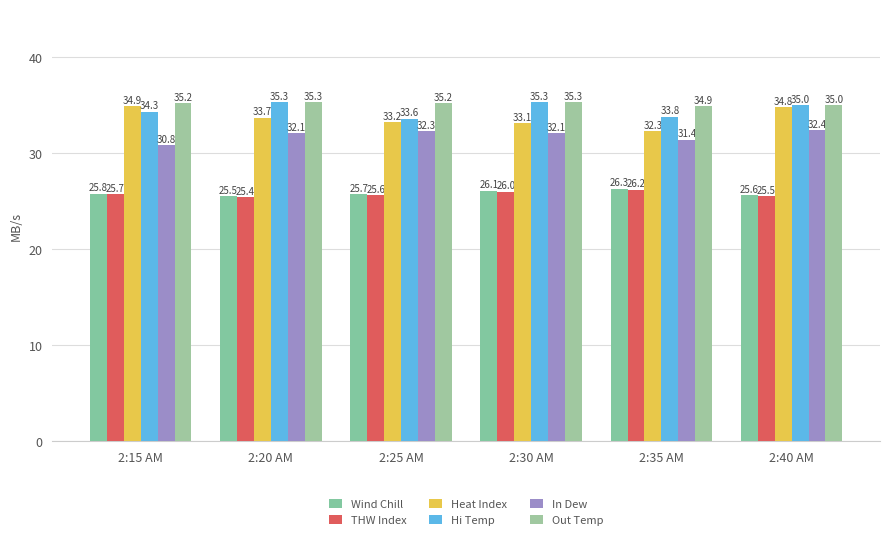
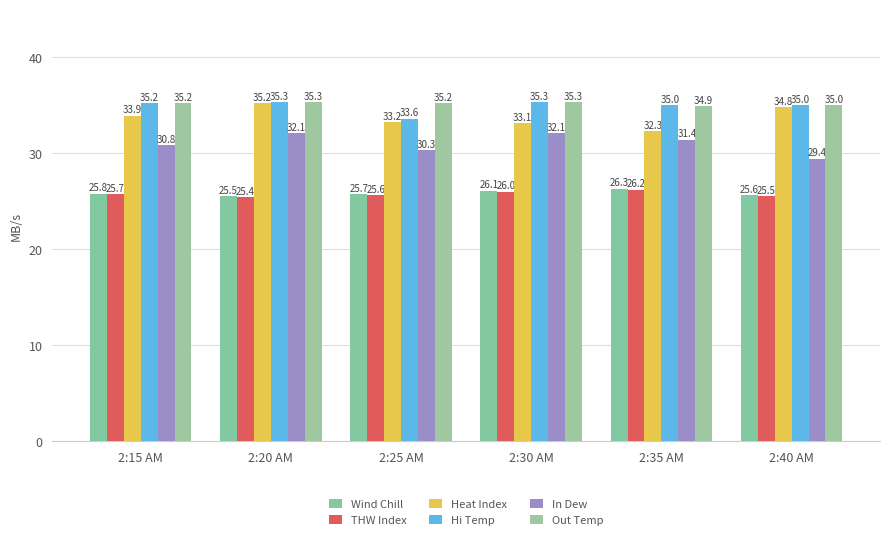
Heat Index, 2:15 AM: 34.9 -> 33.9
Hi Temp, 2:15 AM: 34.3 -> 35.2
Heat Index, 2:20 AM: 33.7 -> 35.2
In Dew, 2:25 AM: 32.3 -> 30.3
Hi Temp, 2:35 AM: 33.8 -> 35.0
In Dew, 2:40 AM: 32.4 -> 29.4
